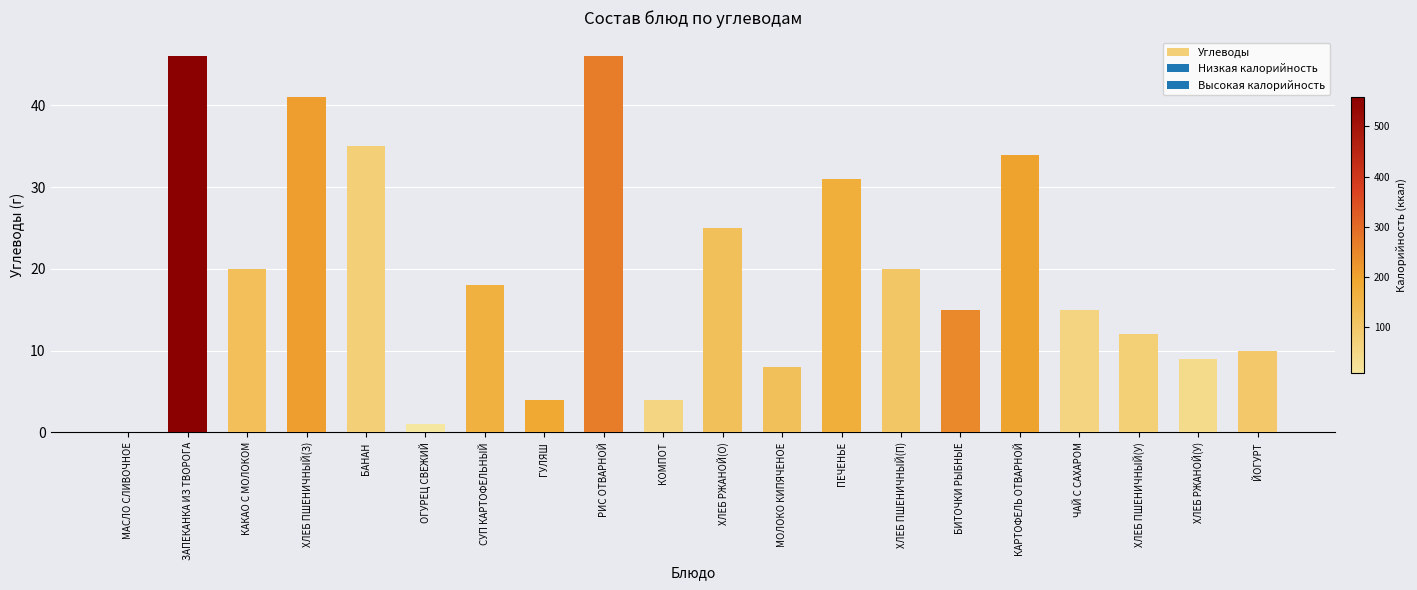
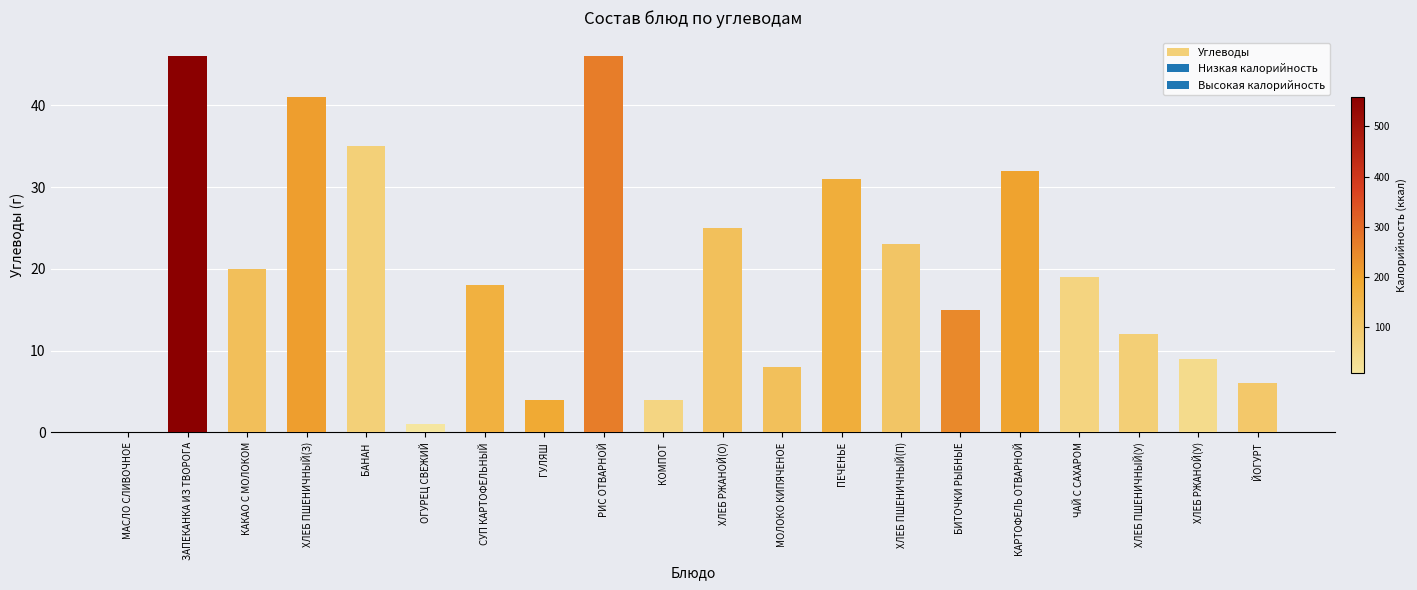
ХЛЕБ ПШЕНИЧНЫЙ(П): 20 -> 23
КАРТОФЕЛЬ ОТВАРНОЙ: 34 -> 32
ЧАЙ С САХАРОМ: 15 -> 19
ЙОГУРТ: 10 -> 6
